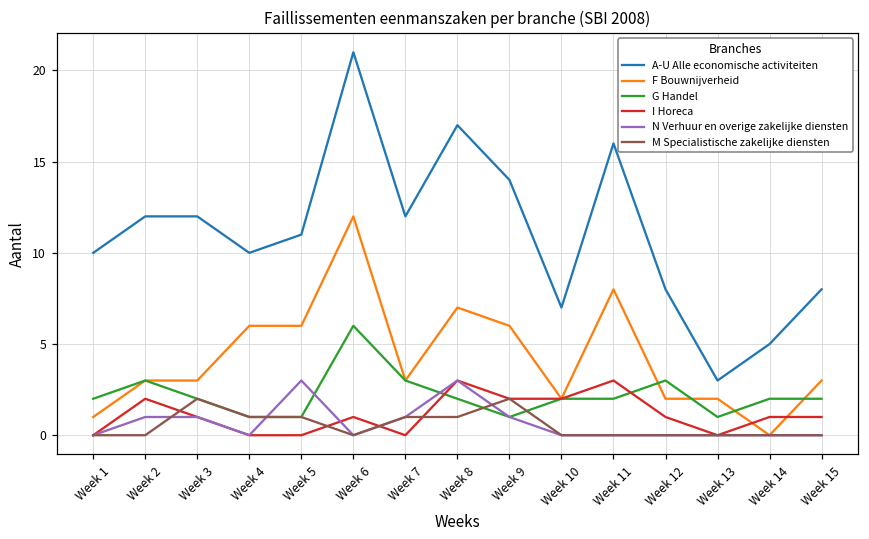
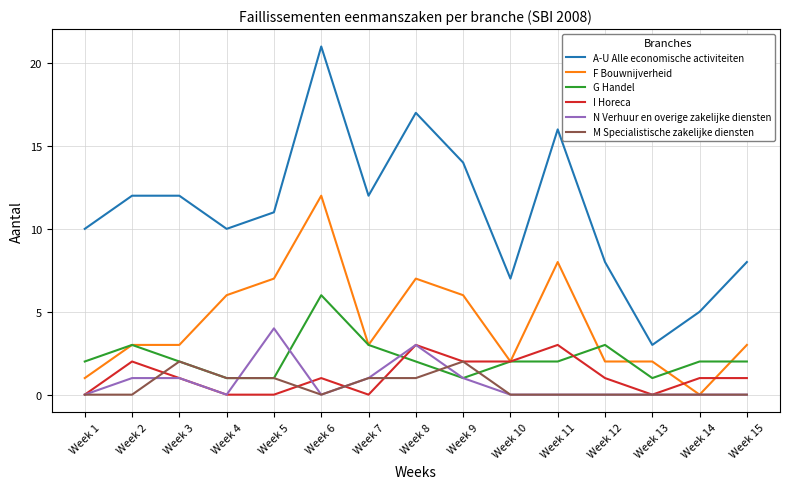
F Bouwnijverheid, Week 5: 6 -> 7
N Verhuur en overige zakelijke diensten, Week 5: 3 -> 4
